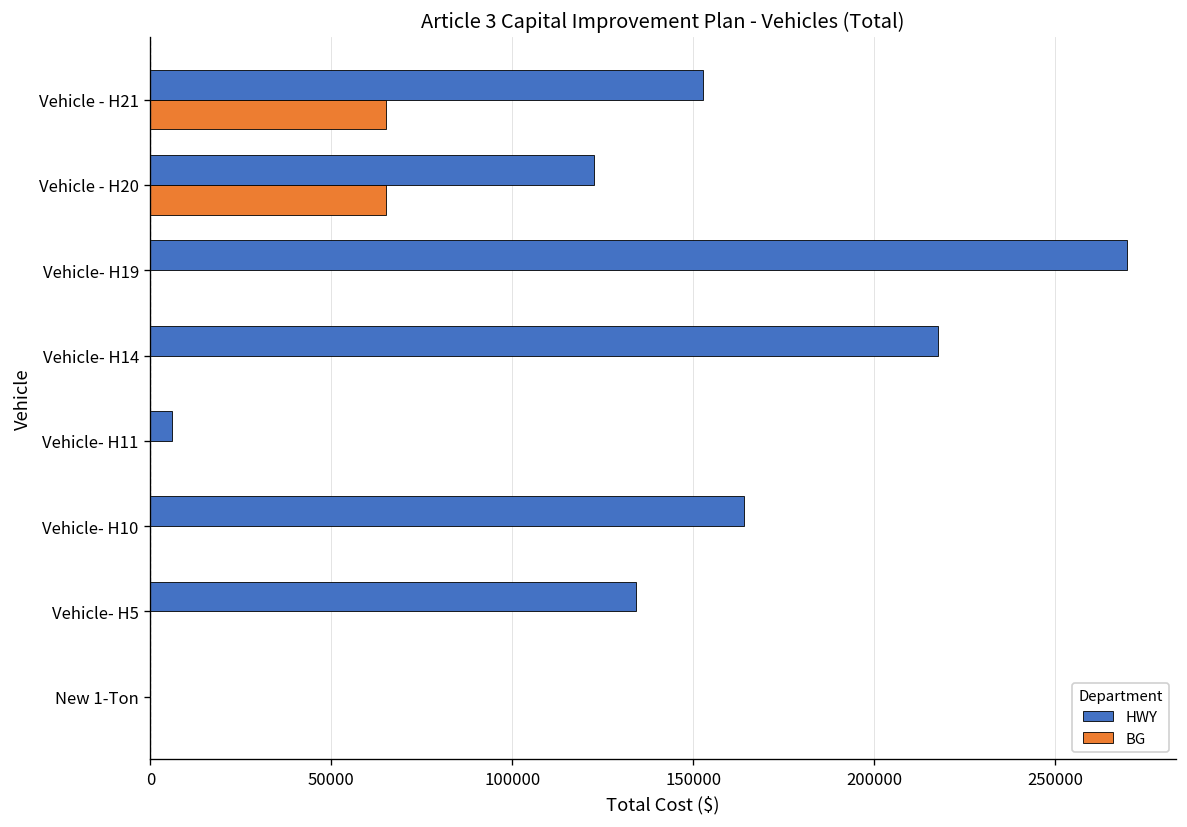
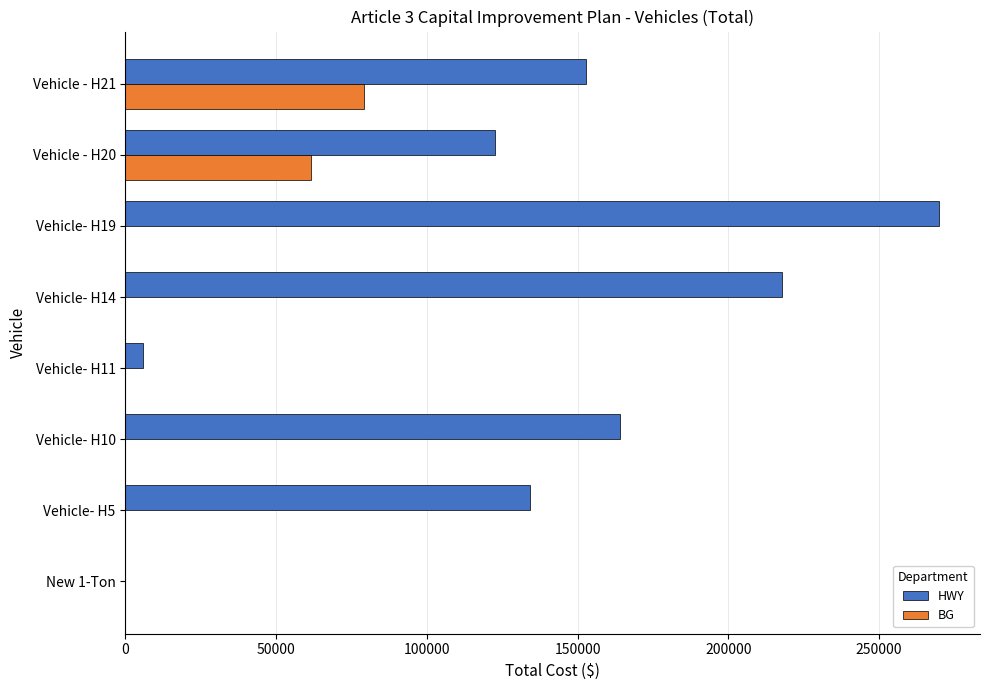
BG, Vehicle - H21: 65000 -> 79000
BG, Vehicle - H20: 65000 -> 61000
